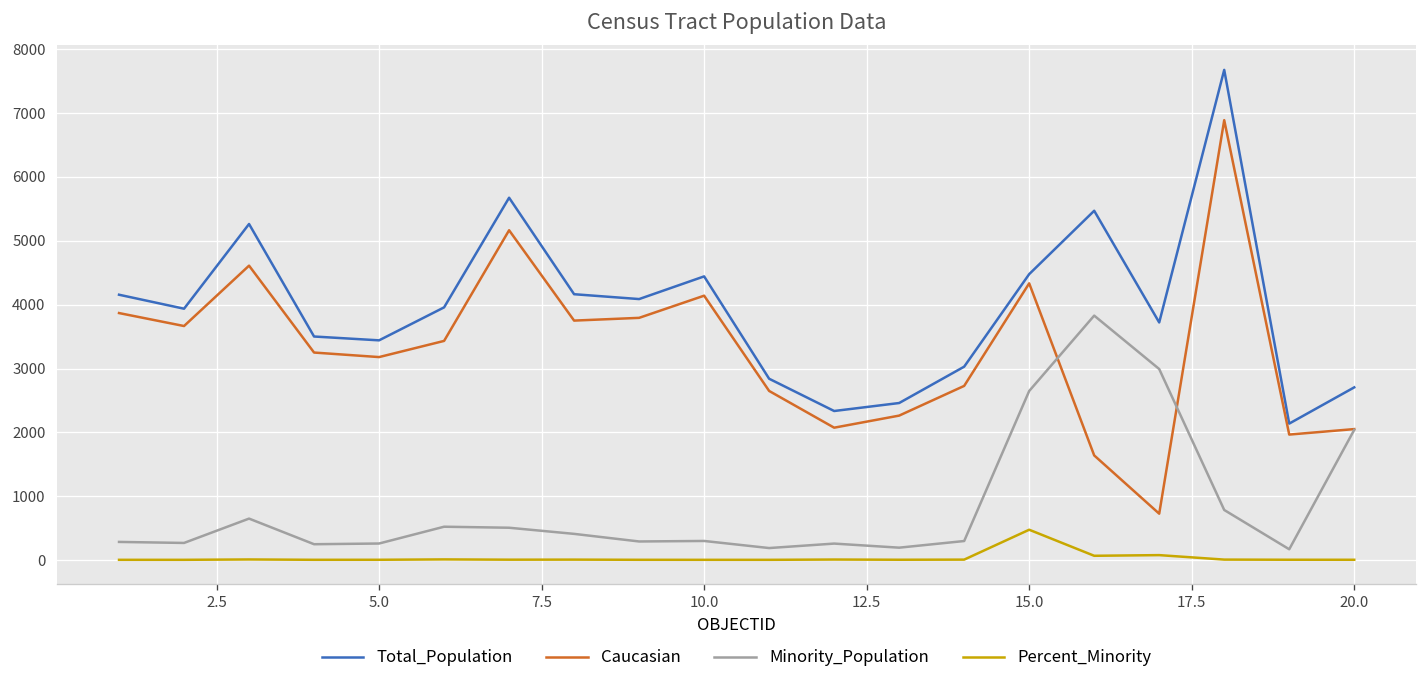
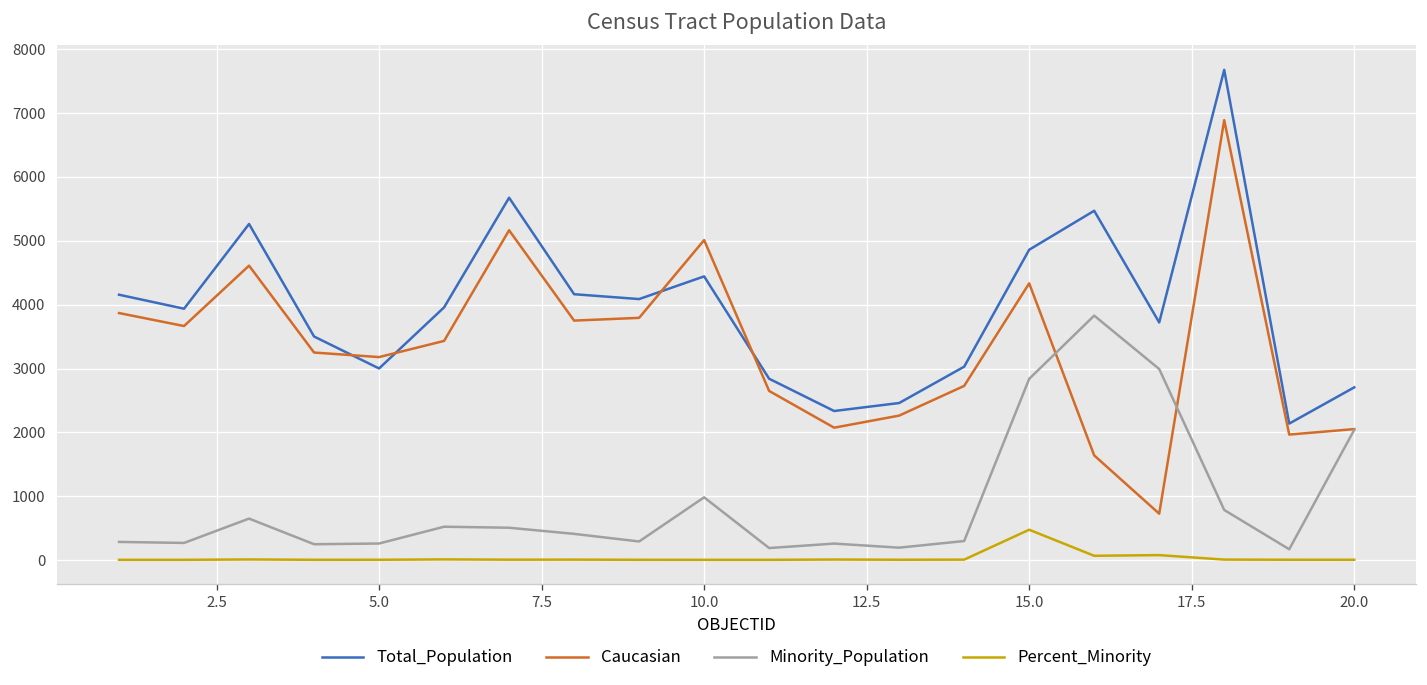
Total_Population, 5.0: 3400 -> 3000
Caucasian, 10.0: 4100 -> 5000
Minority_Population, 10.0: 300 -> 1000
Total_Population, 15.0: 4500 -> 4900
Minority_Population, 15.0: 2600 -> 2800
